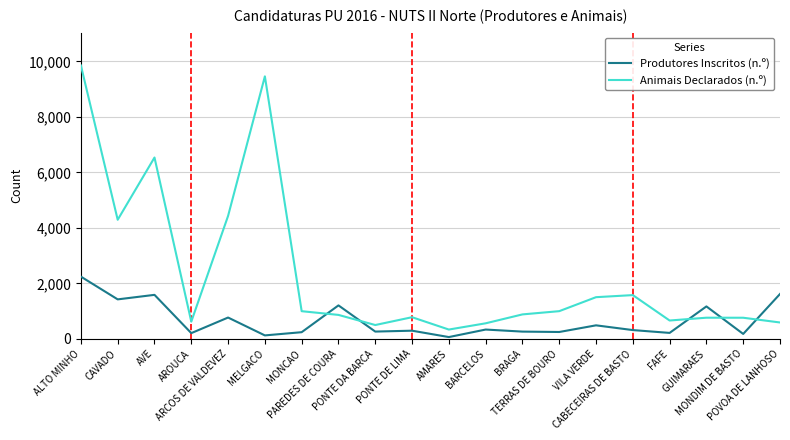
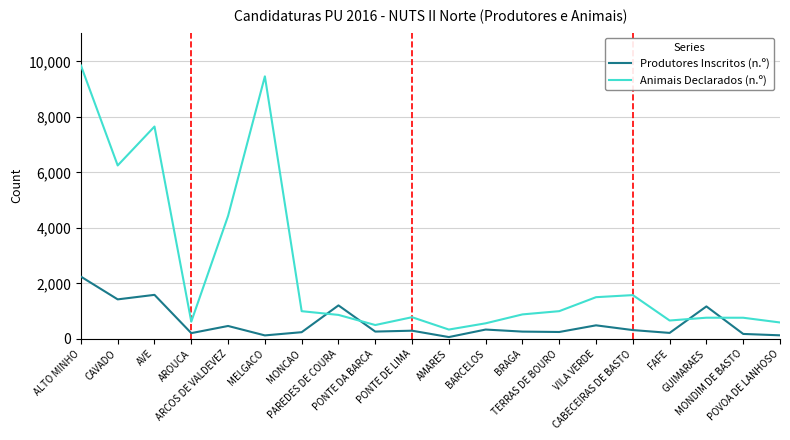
Animais Declarados (n.º), CAVADO: 4,300 -> 6,300
Animais Declarados (n.º), AVE: 6,500 -> 7,700
Produtores Inscritos (n.º), ARCOS DE VALDEVEZ: 800 -> 500
Produtores Inscritos (n.º), POVOA DE LANHOSO: 1,600 -> 100
